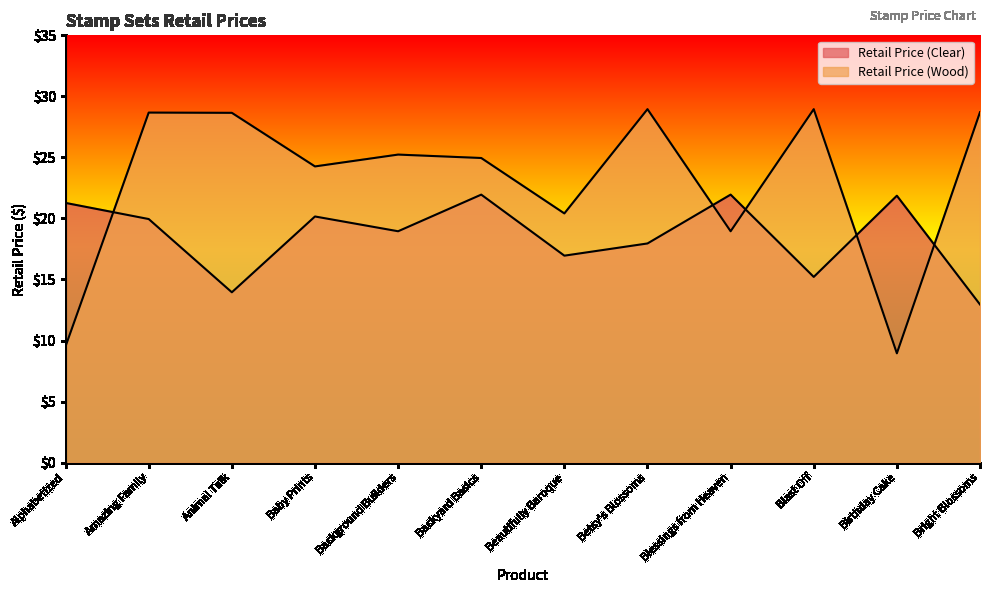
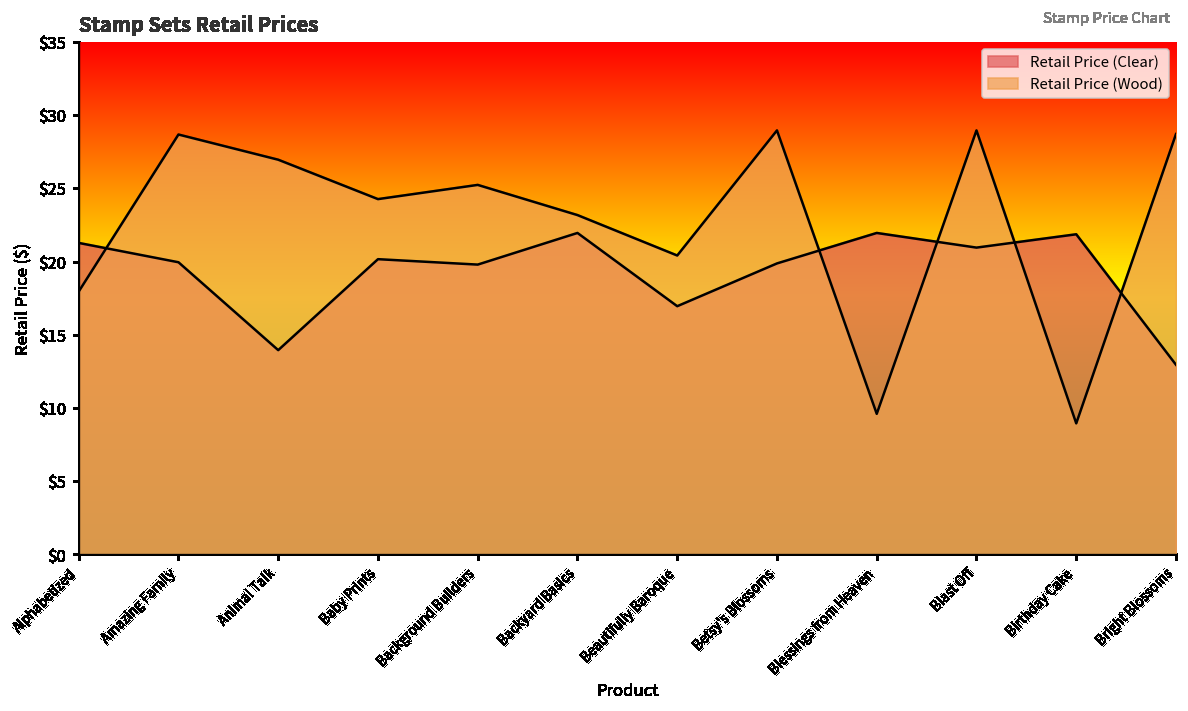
Retail Price (Wood), Alphabetized: $9.5 -> $18.0
Retail Price (Wood), Animal Talk: $28.7 -> $27.0
Retail Price (Clear), Background Builders: $19.0 -> $19.8
Retail Price (Wood), Backyard Basics: $25.0 -> $23.2
Retail Price (Clear), Betsy's Blossoms: $18.0 -> $19.9
Retail Price (Wood), Blessings from Heaven: $19.0 -> $9.6
Retail Price (Clear), Blast Off: $15.2 -> $21.0
